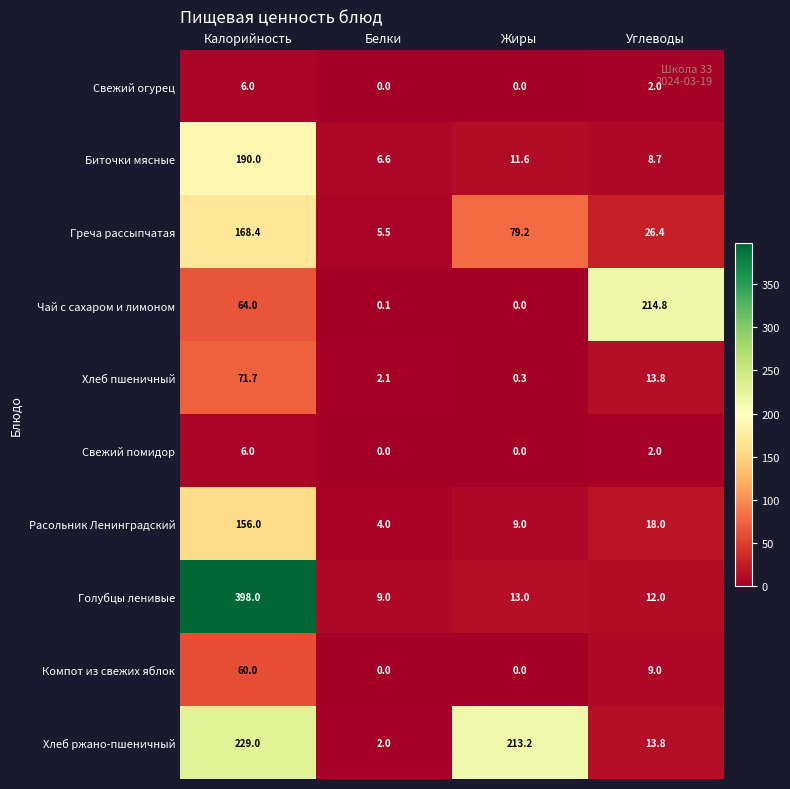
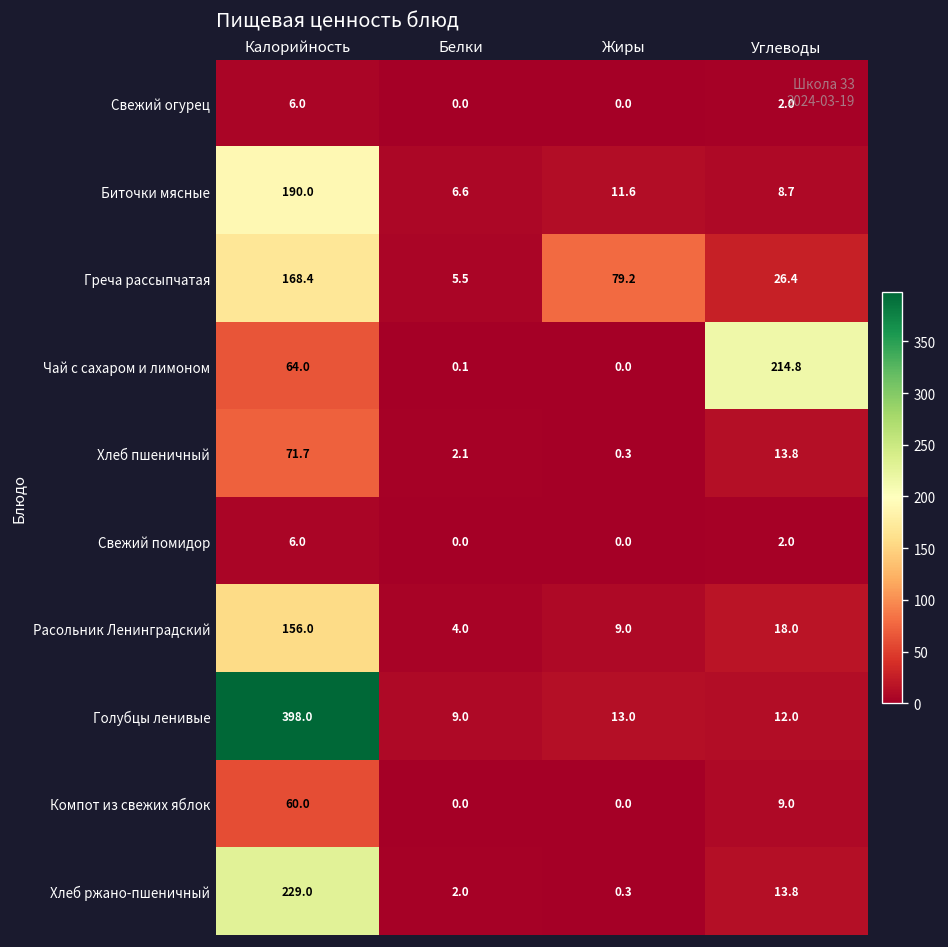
Хлеб ржано-пшеничный, Жиры: 213.2 -> 0.3
